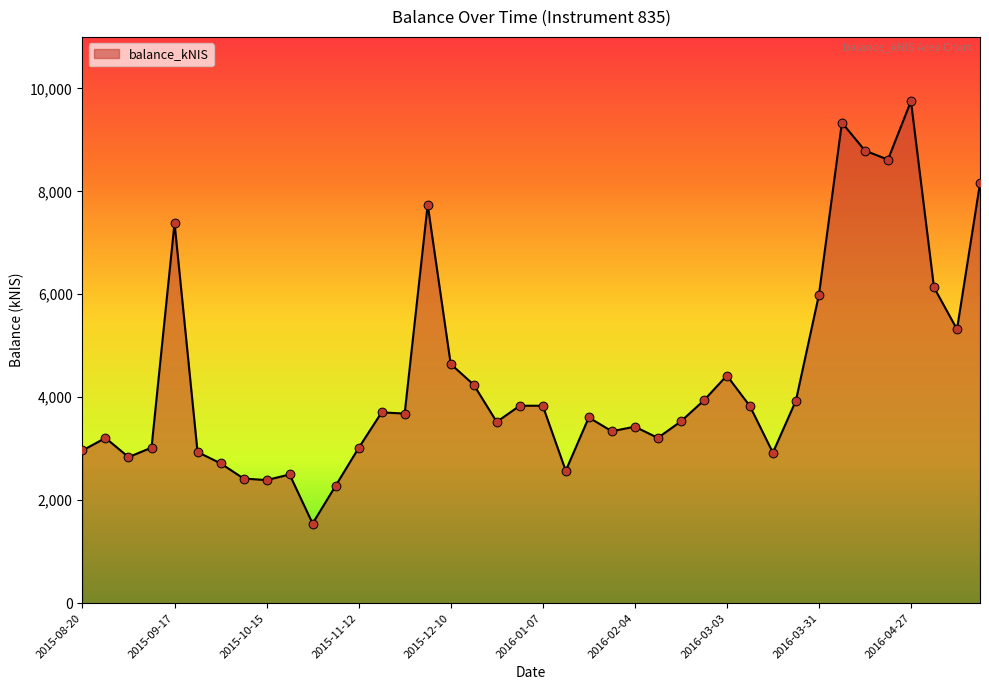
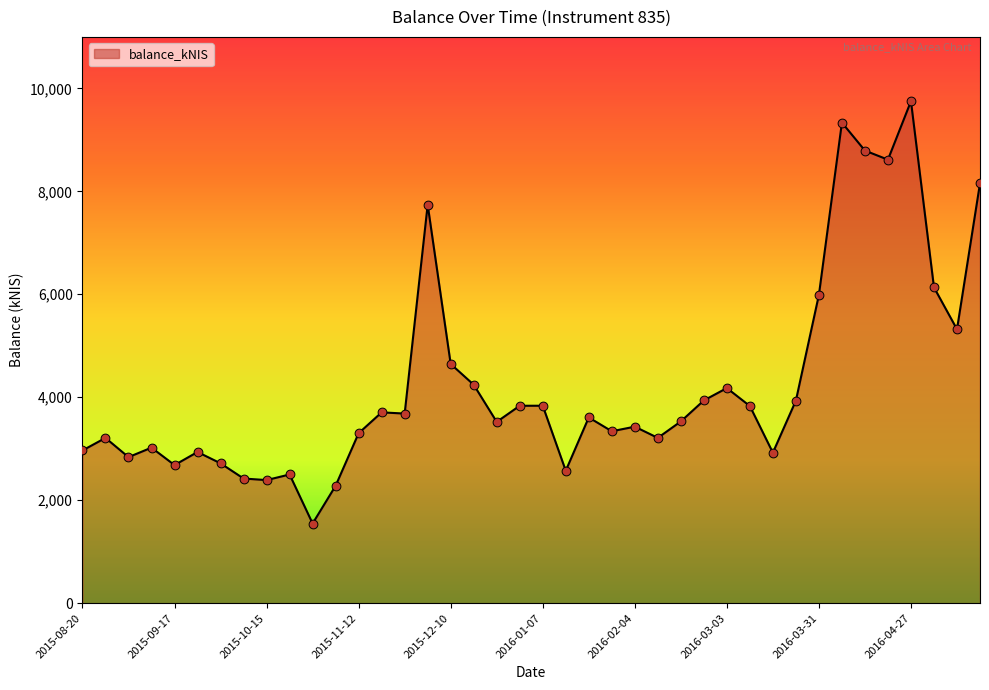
2015-09-17: 7,400 -> 2,700
2015-11-12: 3,000 -> 3,300
2016-03-03: 4,400 -> 4,200
